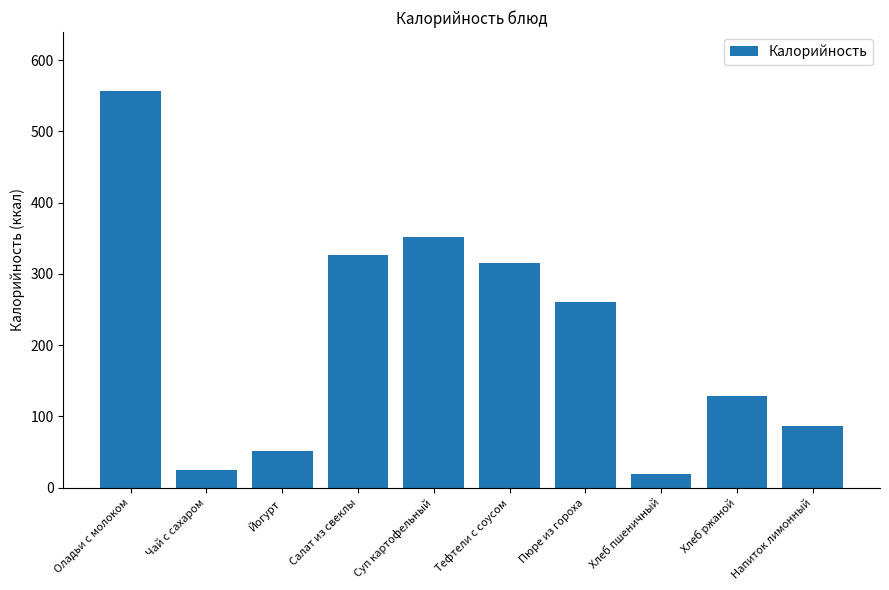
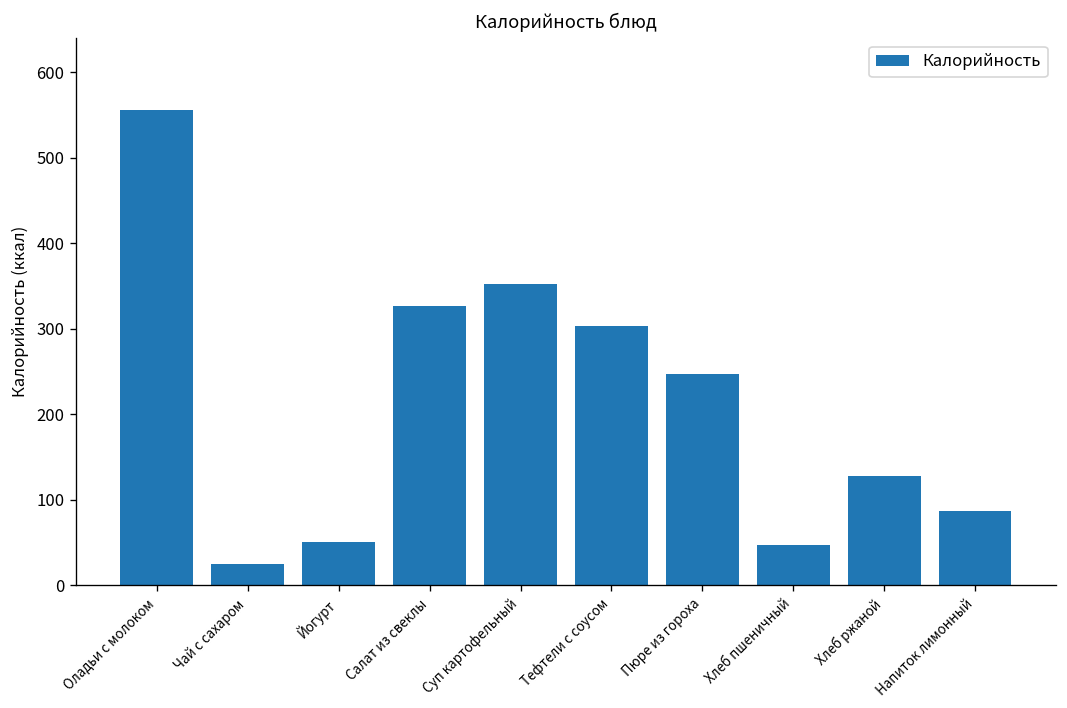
Тефтели с соусом: 320 -> 300
Пюре из гороха: 260 -> 250
Хлеб пшеничный: 20 -> 50
